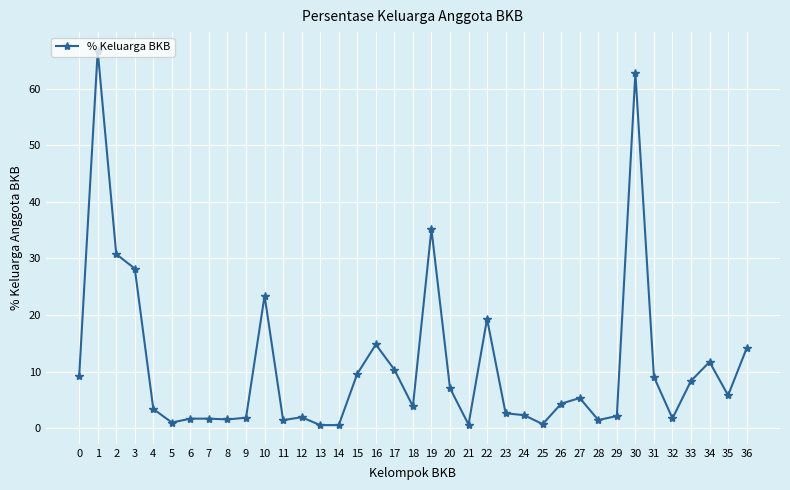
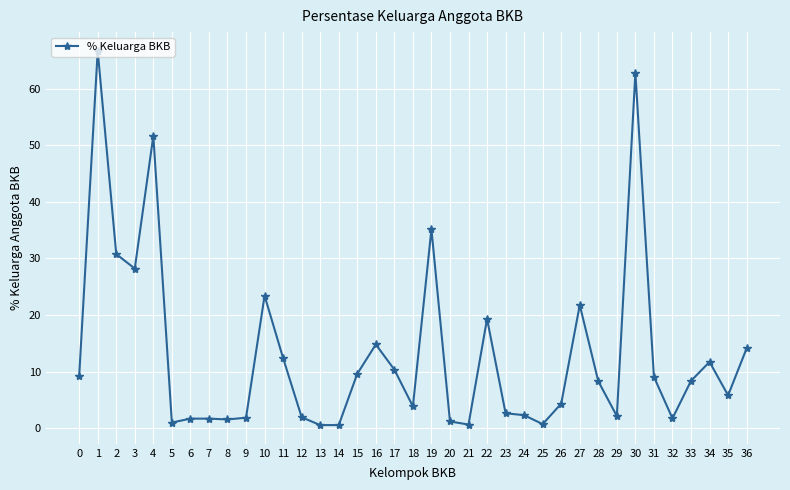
4: 3 -> 52
11: 1 -> 12
20: 7 -> 1
27: 5 -> 22
28: 1 -> 8
